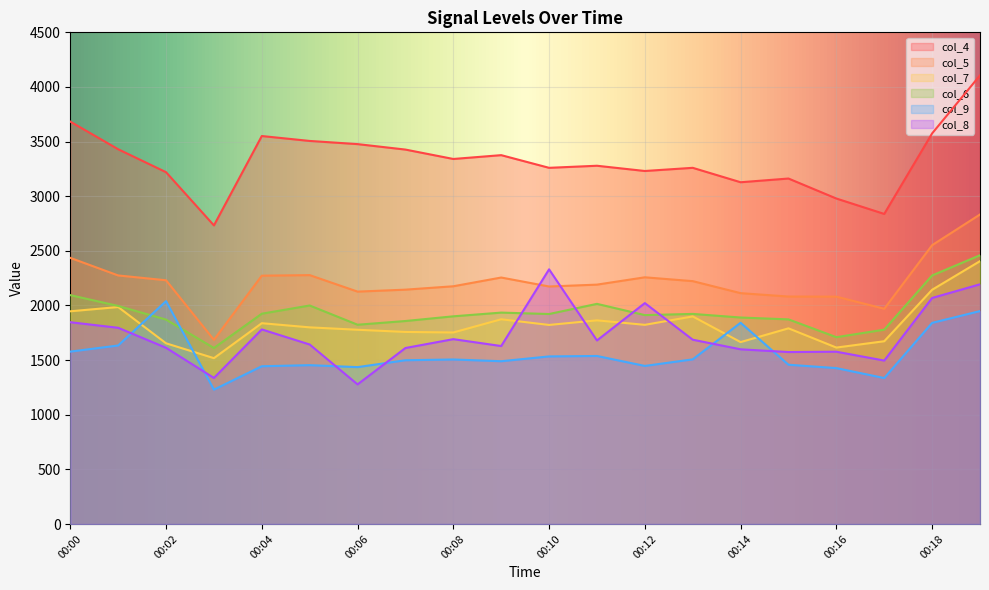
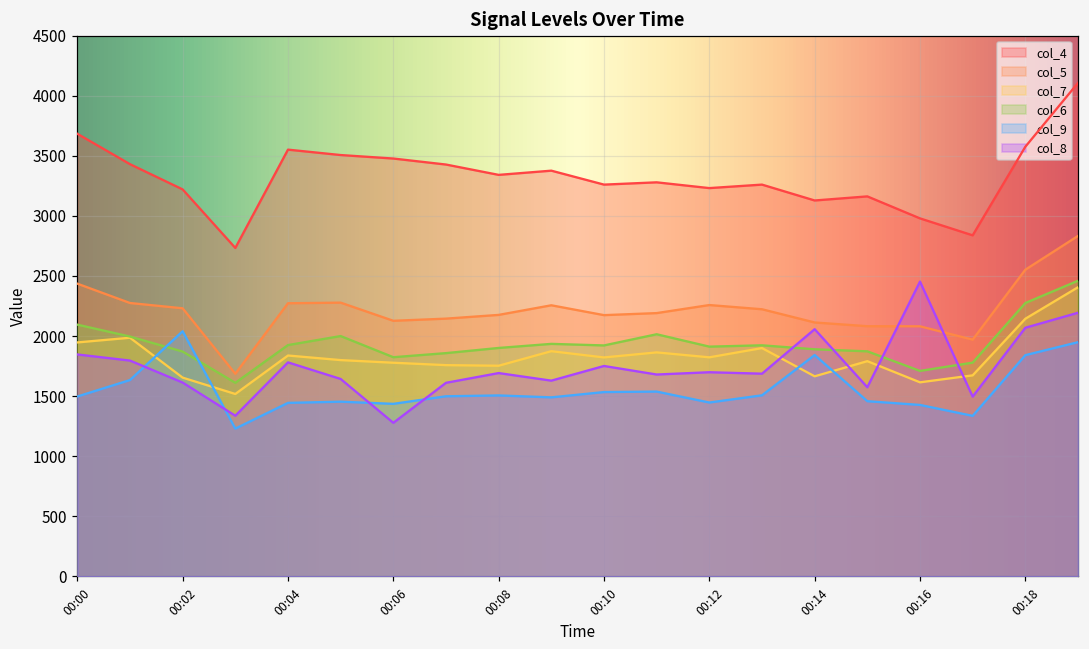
col_9, 00:00: 1580 -> 1500
col_8, 00:10: 2330 -> 1750
col_8, 00:12: 2020 -> 1700
col_8, 00:14: 1600 -> 2060
col_8, 00:16: 1580 -> 2450
